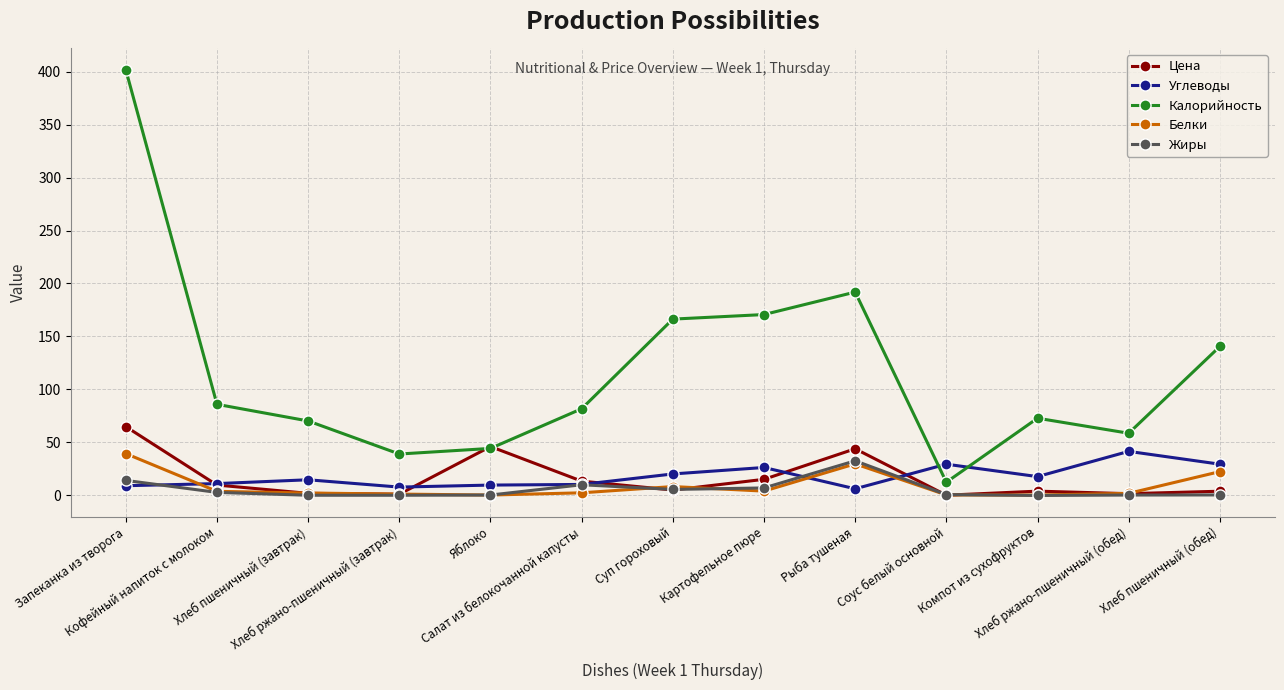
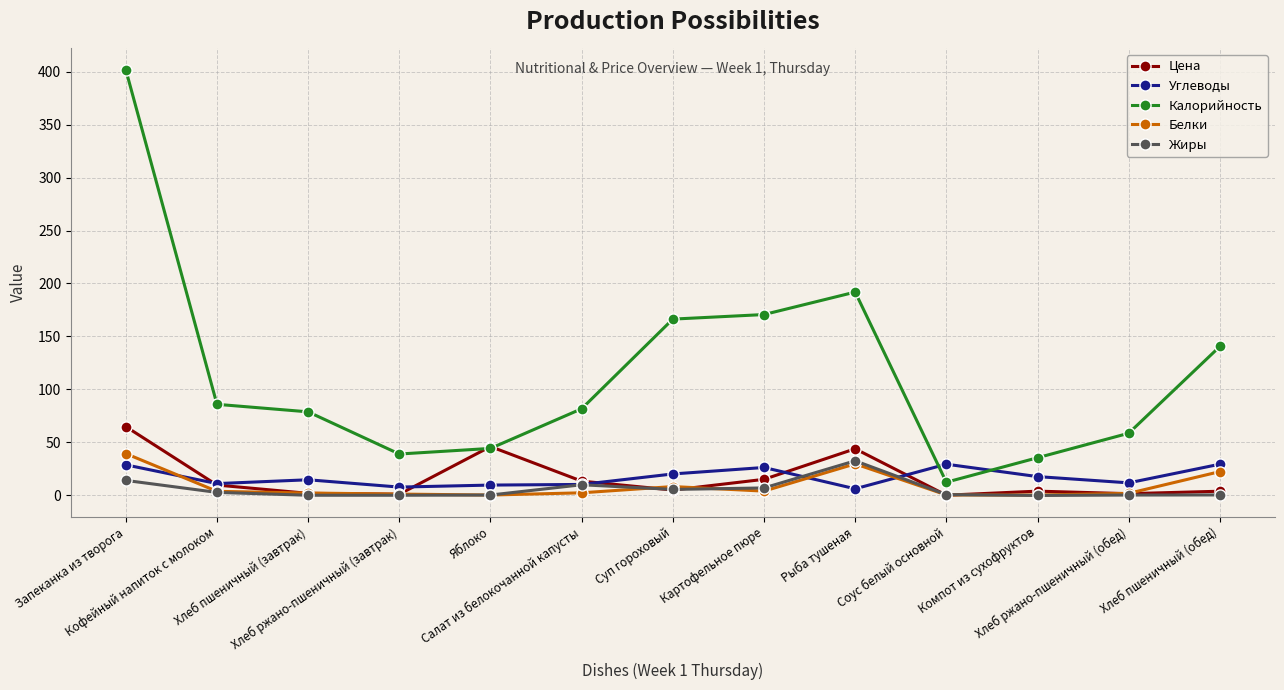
Углеводы, Запеканка из творога: 9 -> 29
Калорийность, Хлеб пшеничный (завтрак): 70 -> 79
Калорийность, Компот из сухофруктов: 73 -> 36
Углеводы, Хлеб ржано-пшеничный (обед): 42 -> 12
